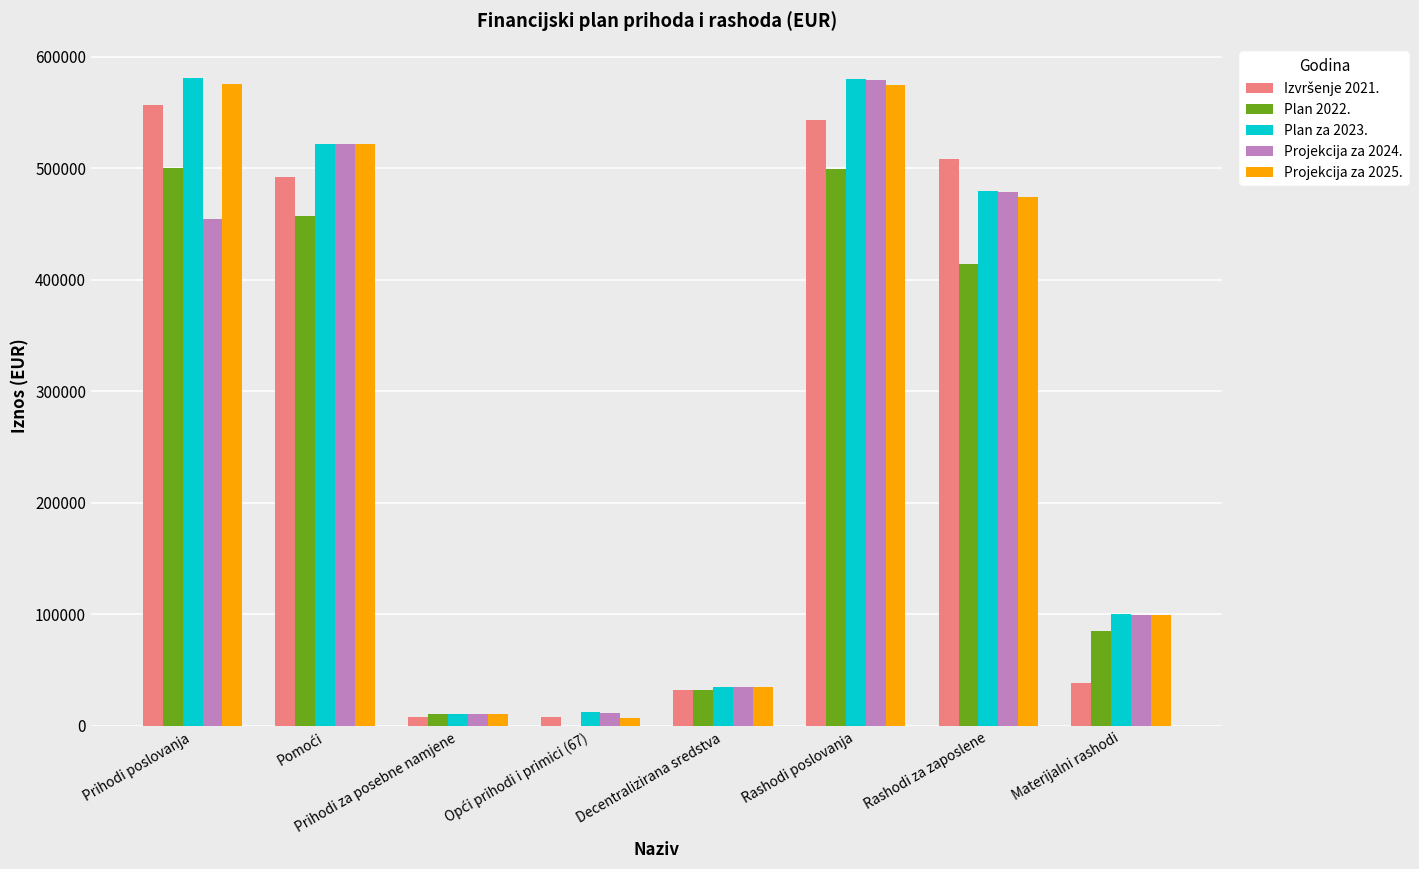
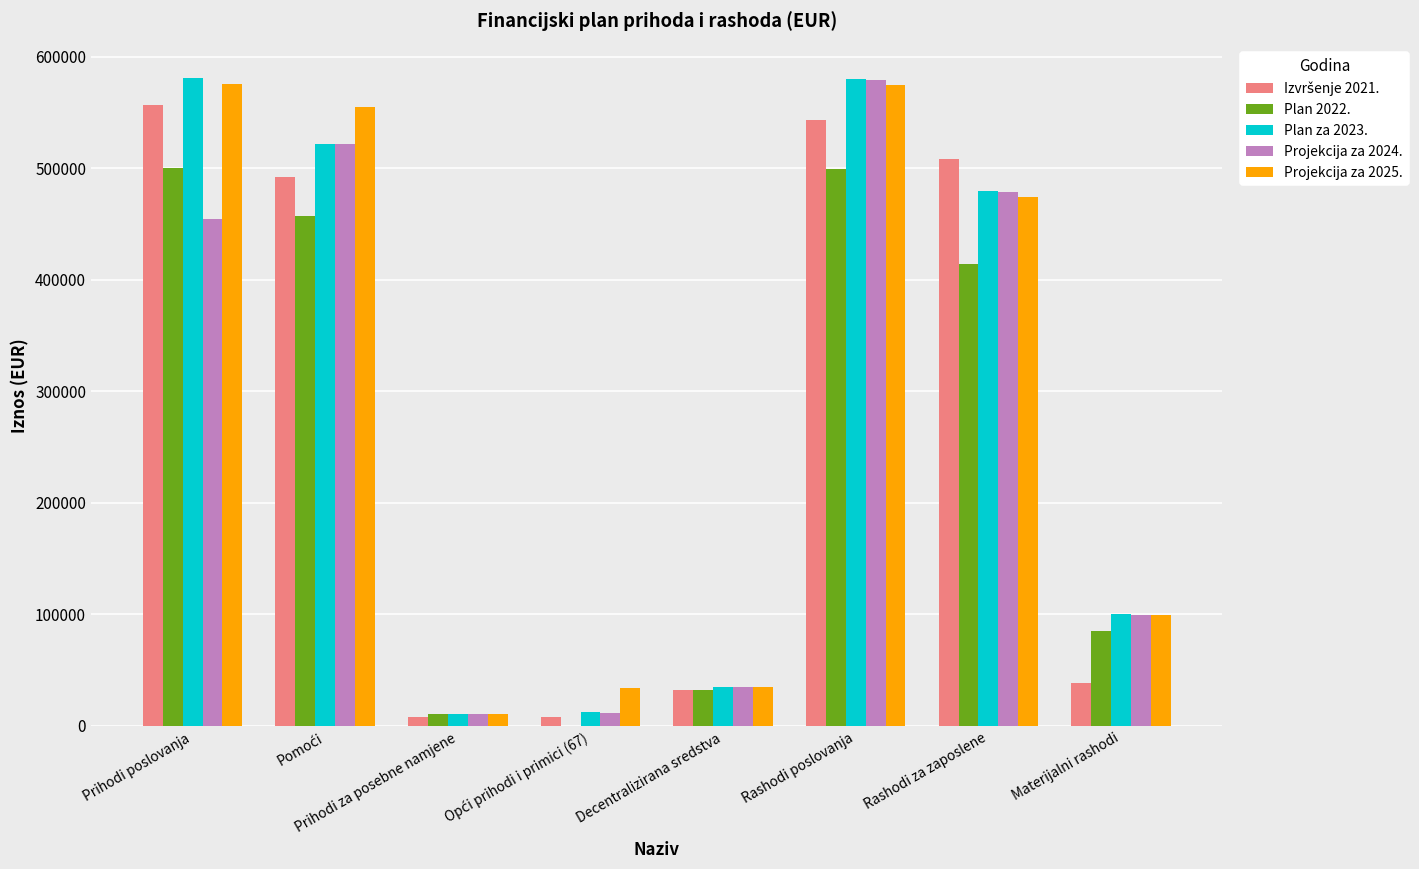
Projekcija za 2025., Pomoći: 522000 -> 555000
Projekcija za 2025., Opći prihodi i primici (67): 7000 -> 34000
